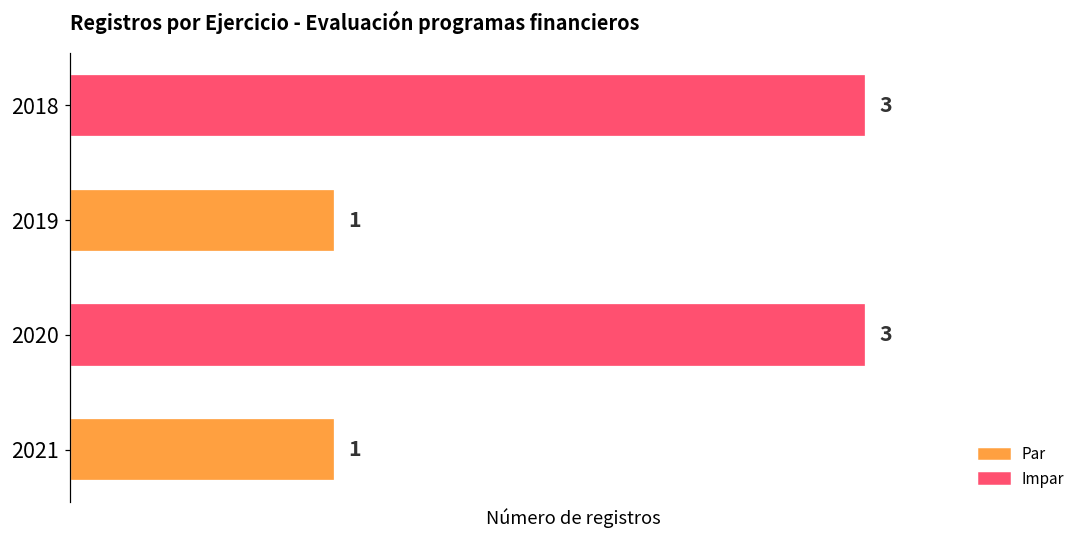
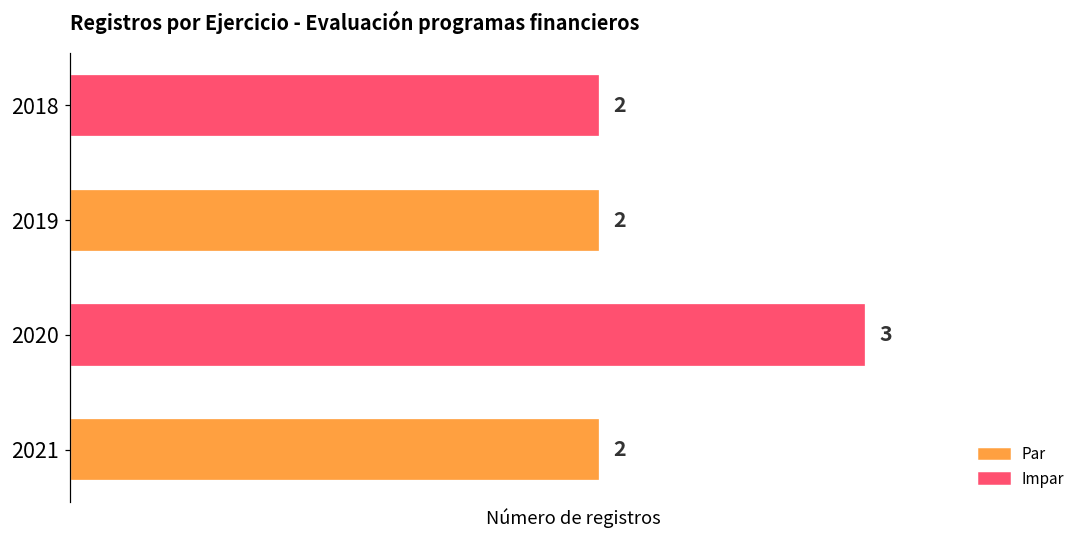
2018: 3 -> 2
2019: 1 -> 2
2021: 1 -> 2
